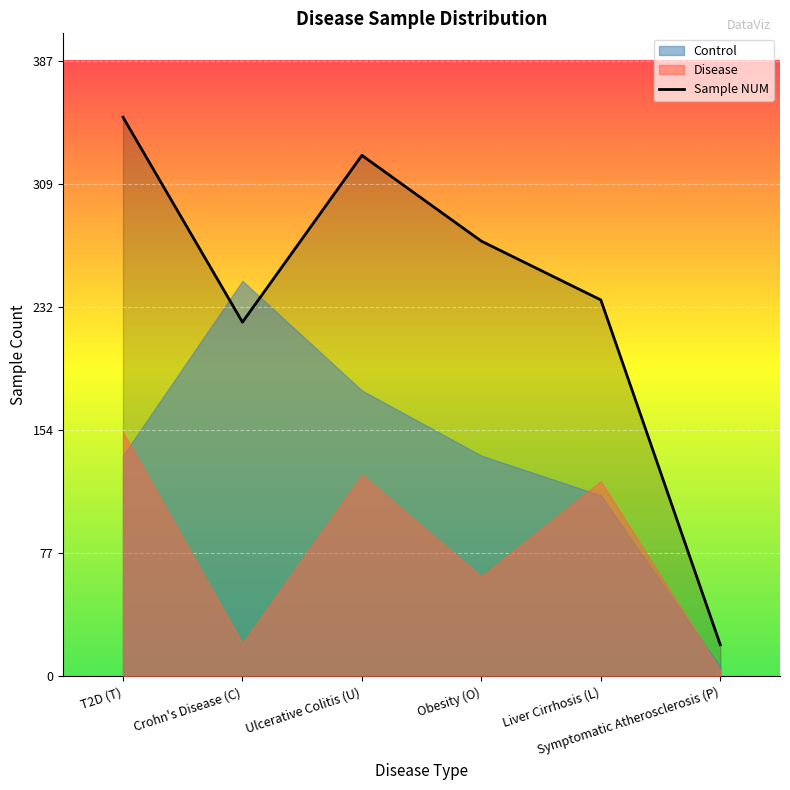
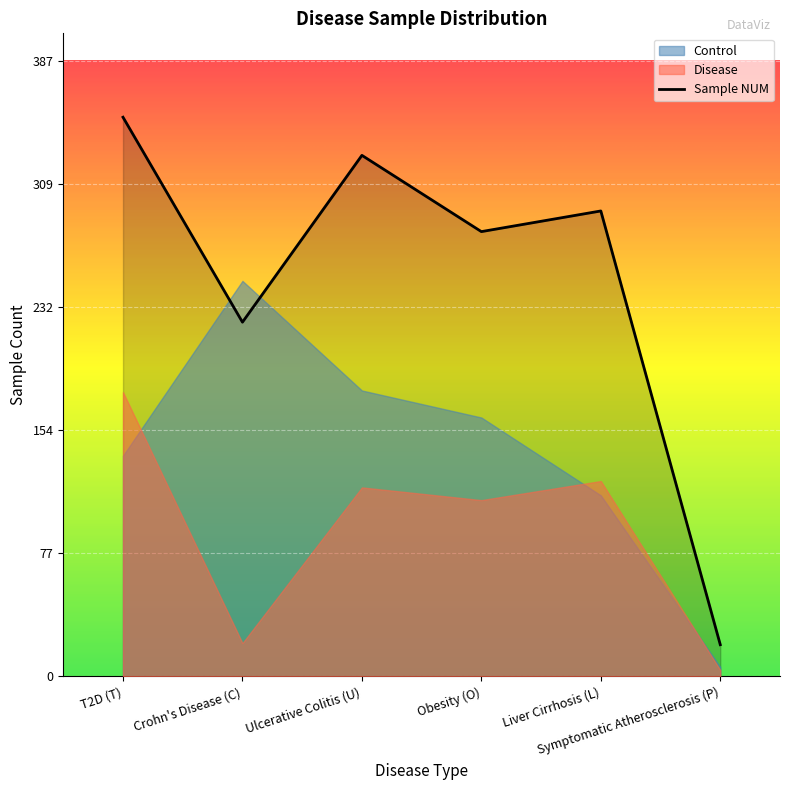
Disease, T2D (T): 154 -> 179
Disease, Ulcerative Colitis (U): 127 -> 119
Sample NUM, Obesity (O): 274 -> 280
Control, Obesity (O): 139 -> 163
Disease, Obesity (O): 63 -> 111
Sample NUM, Liver Cirrhosis (L): 237 -> 293
